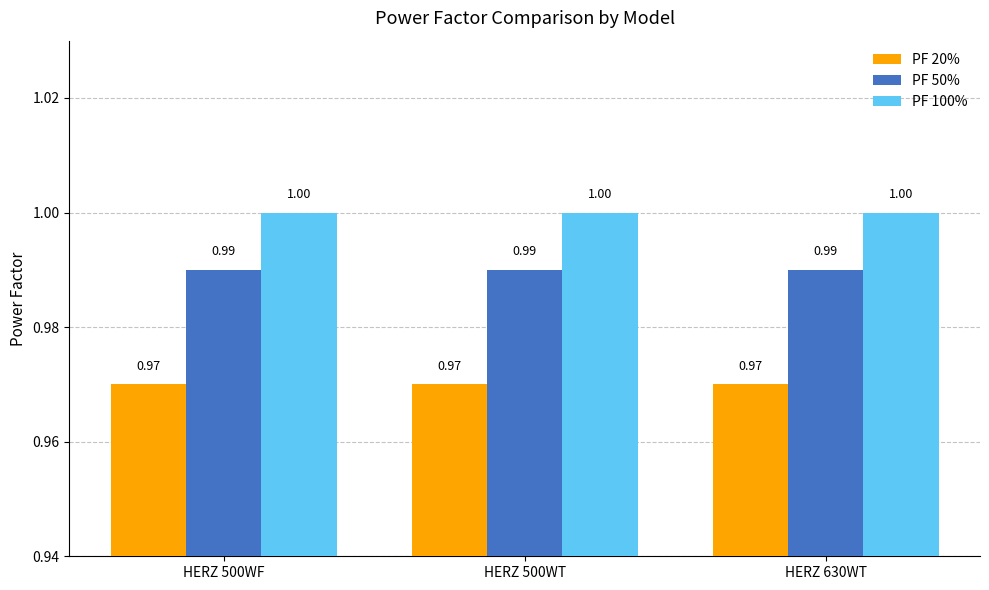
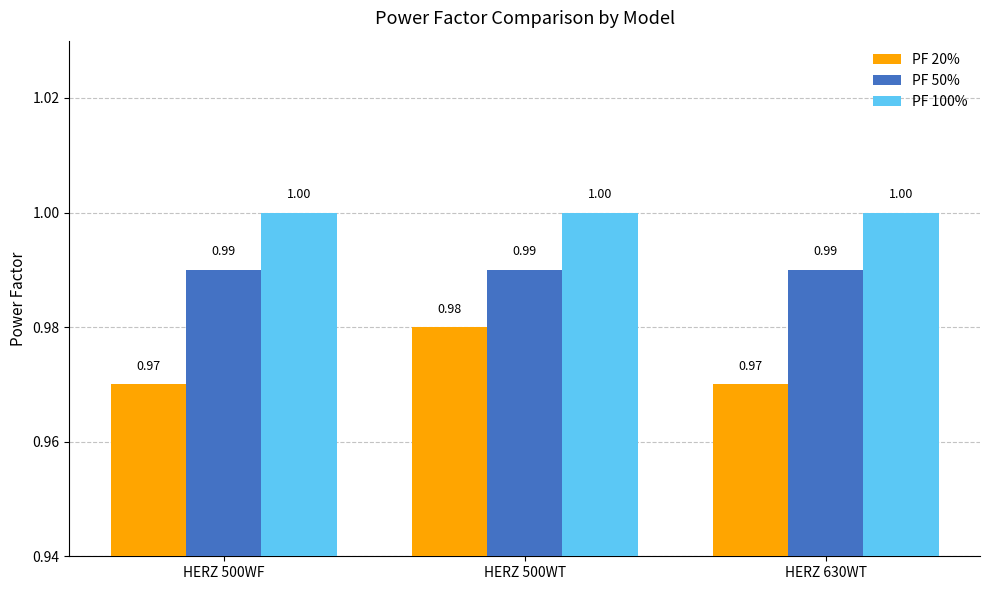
PF 20%, HERZ 500WT: 0.97 -> 0.98
